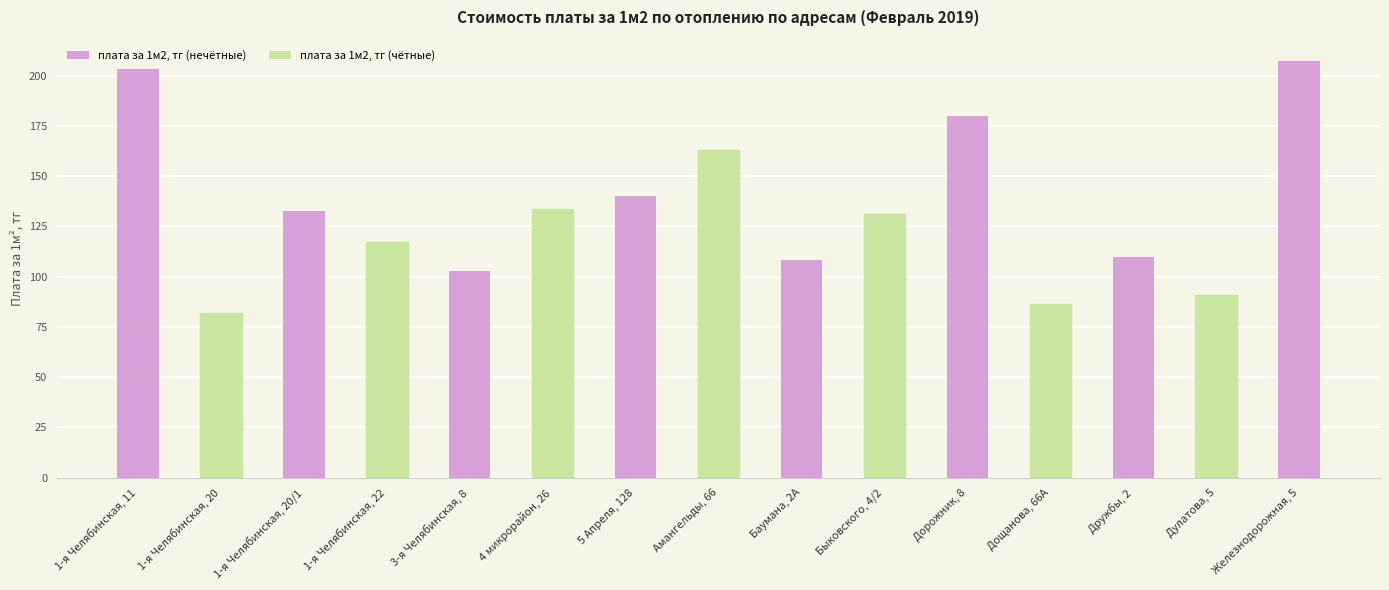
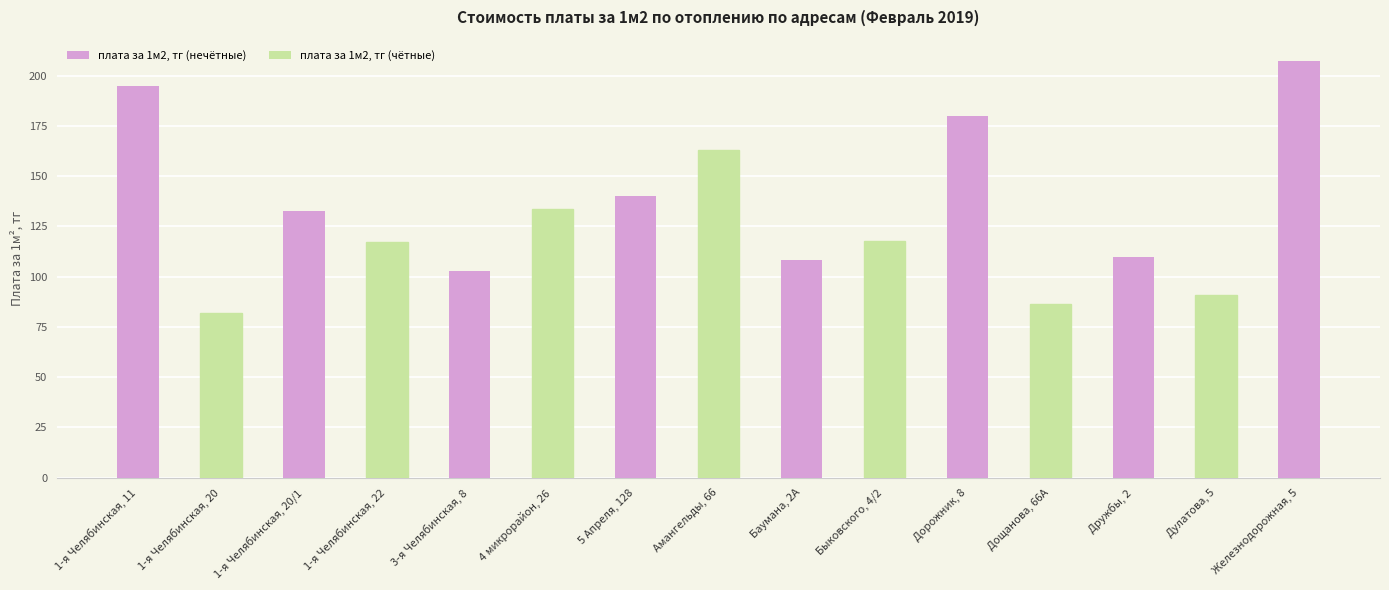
1-я Челябинская, 11: 203 -> 195
Быковского, 4/2: 131 -> 118
